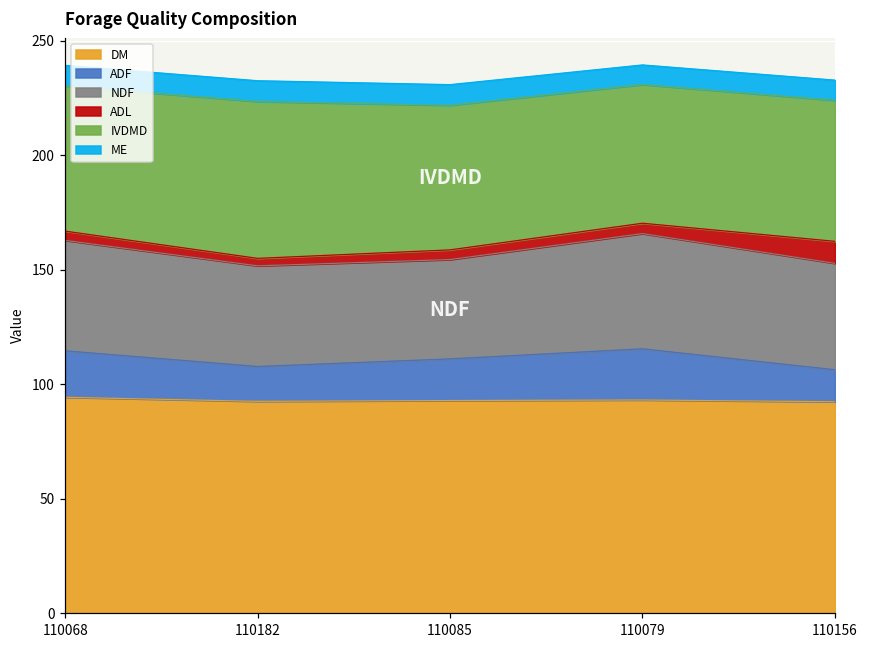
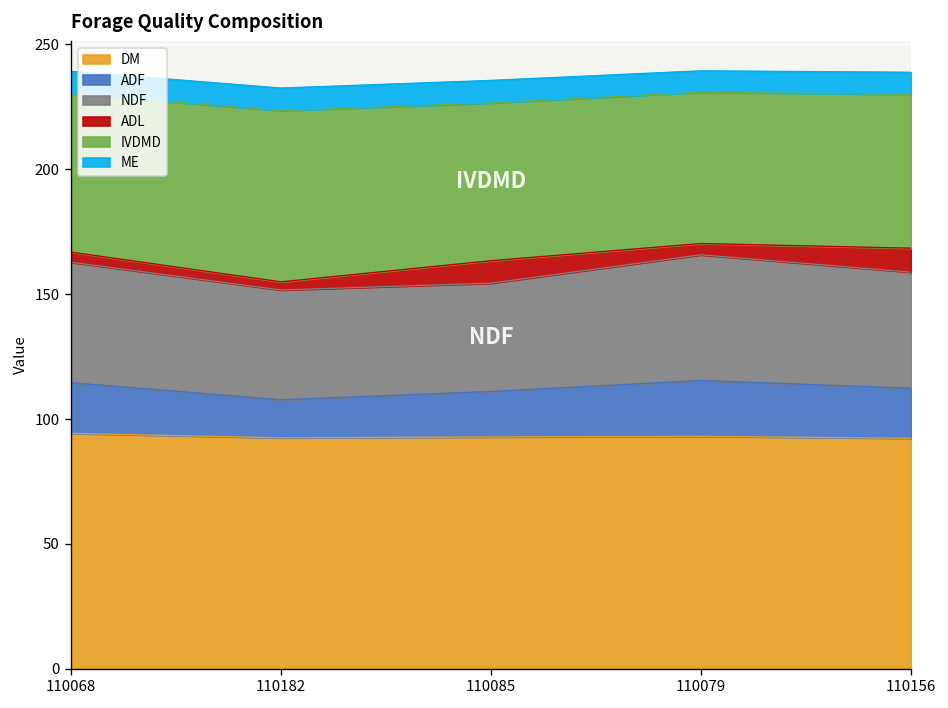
ADL, 110085: 4 -> 9
ADF, 110156: 14 -> 20
